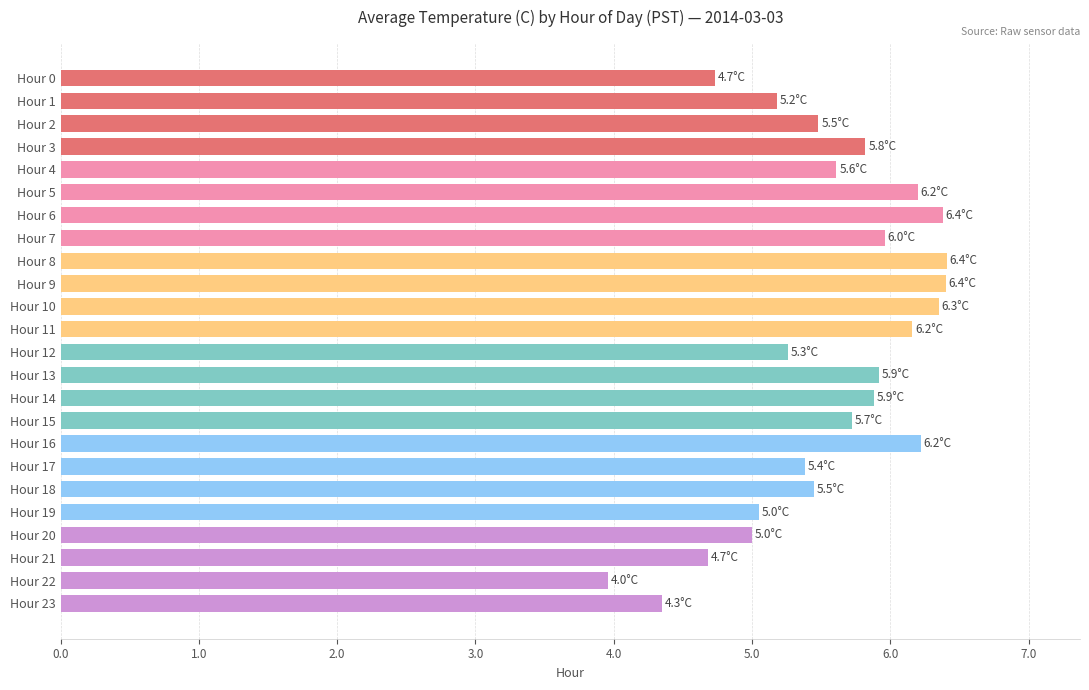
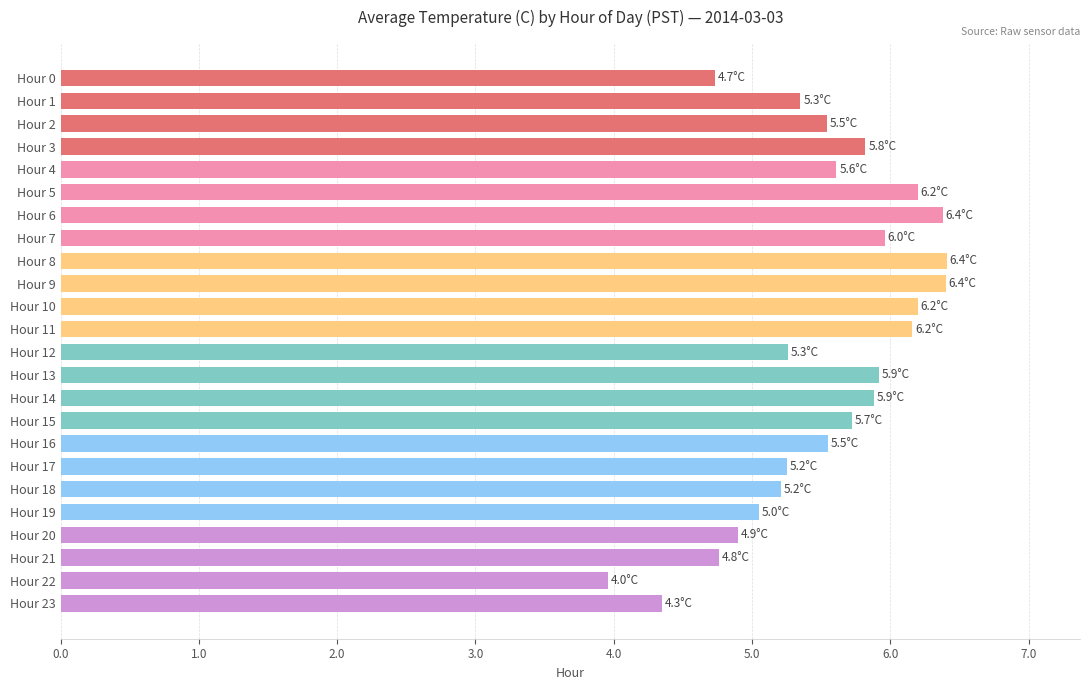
Hour 1: 5.2°C -> 5.3°C
Hour 2: 5.48 -> 5.54
Hour 10: 6.3°C -> 6.2°C
Hour 16: 6.2°C -> 5.5°C
Hour 17: 5.4°C -> 5.2°C
Hour 18: 5.5°C -> 5.2°C
Hour 20: 5.0°C -> 4.9°C
Hour 21: 4.7°C -> 4.8°C
